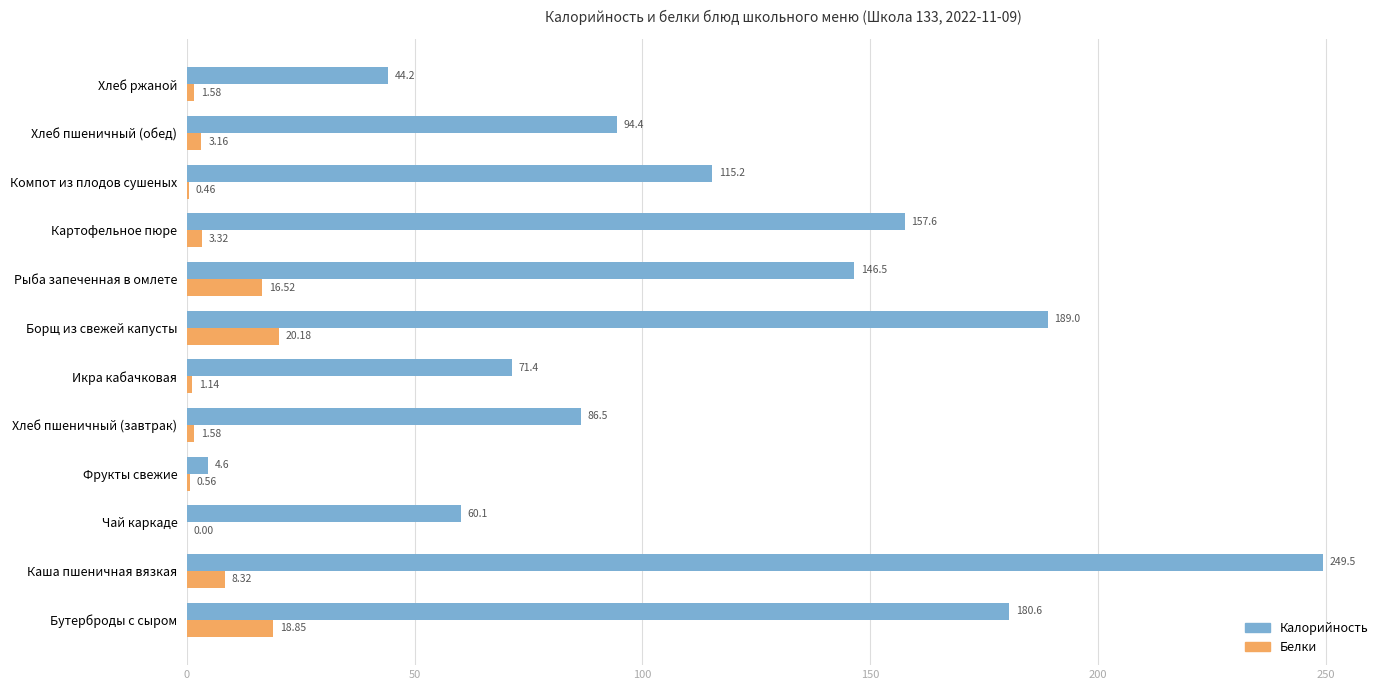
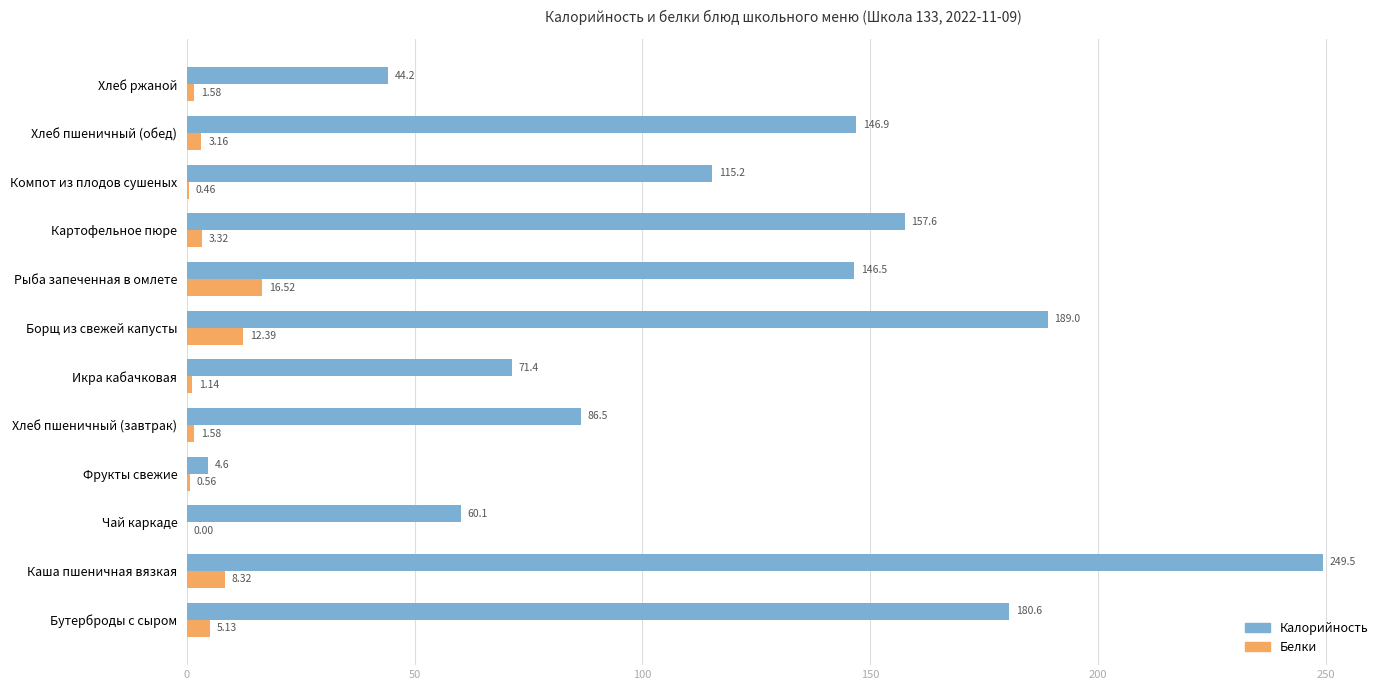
Калорийность, Хлеб пшеничный (обед): 94.4 -> 146.9
Белки, Борщ из свежей капусты: 20.18 -> 12.39
Белки, Бутерброды с сыром: 18.85 -> 5.13
